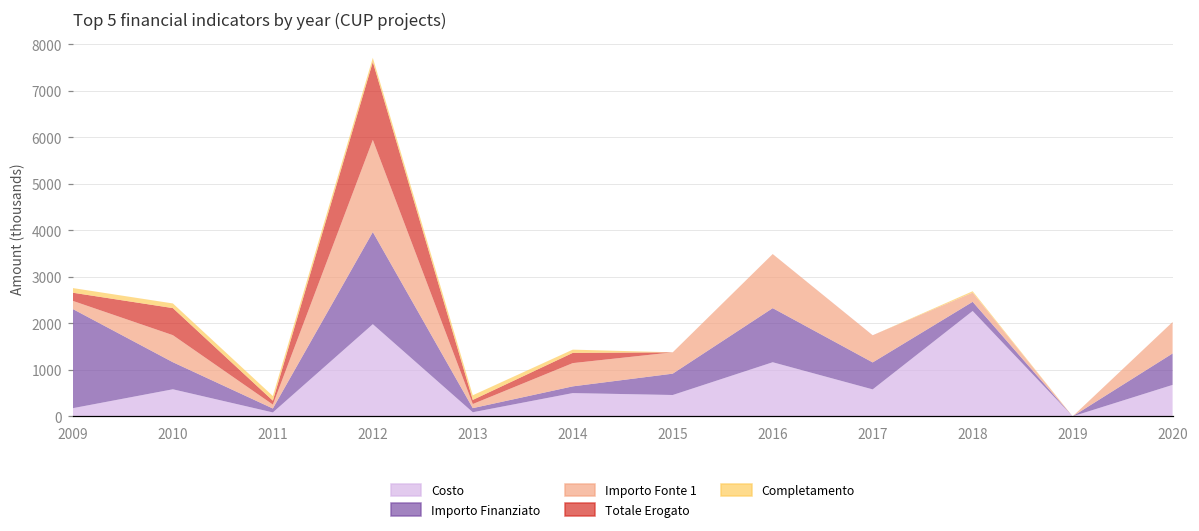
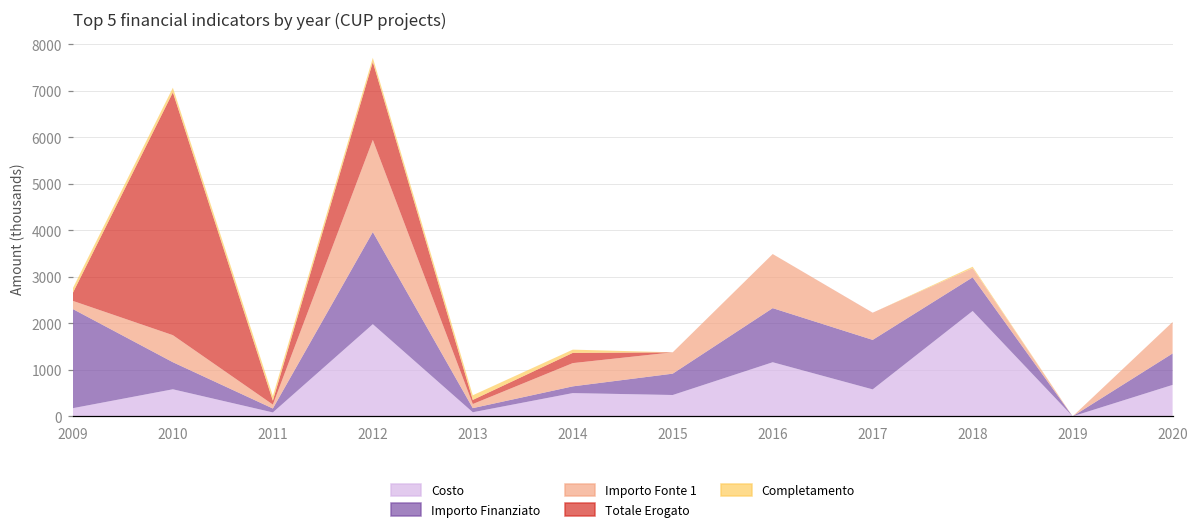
Totale Erogato, 2010: 600 -> 5200
Importo Finanziato, 2017: 600 -> 1100
Importo Finanziato, 2018: 200 -> 700
